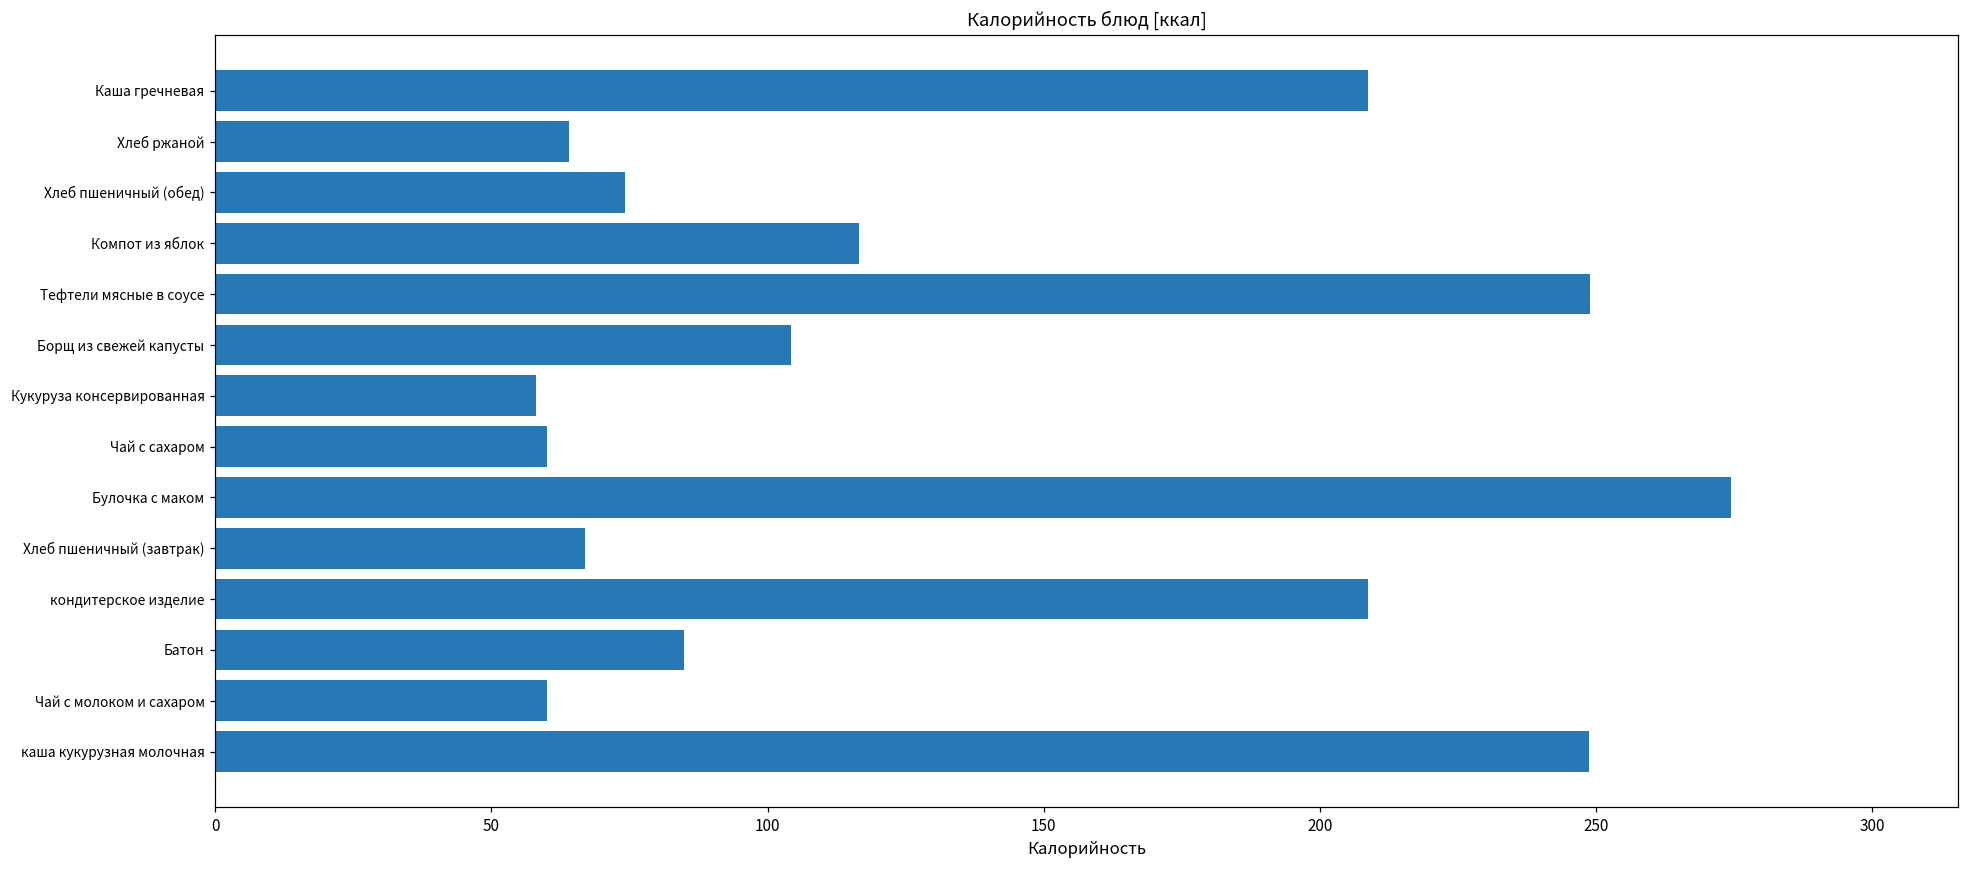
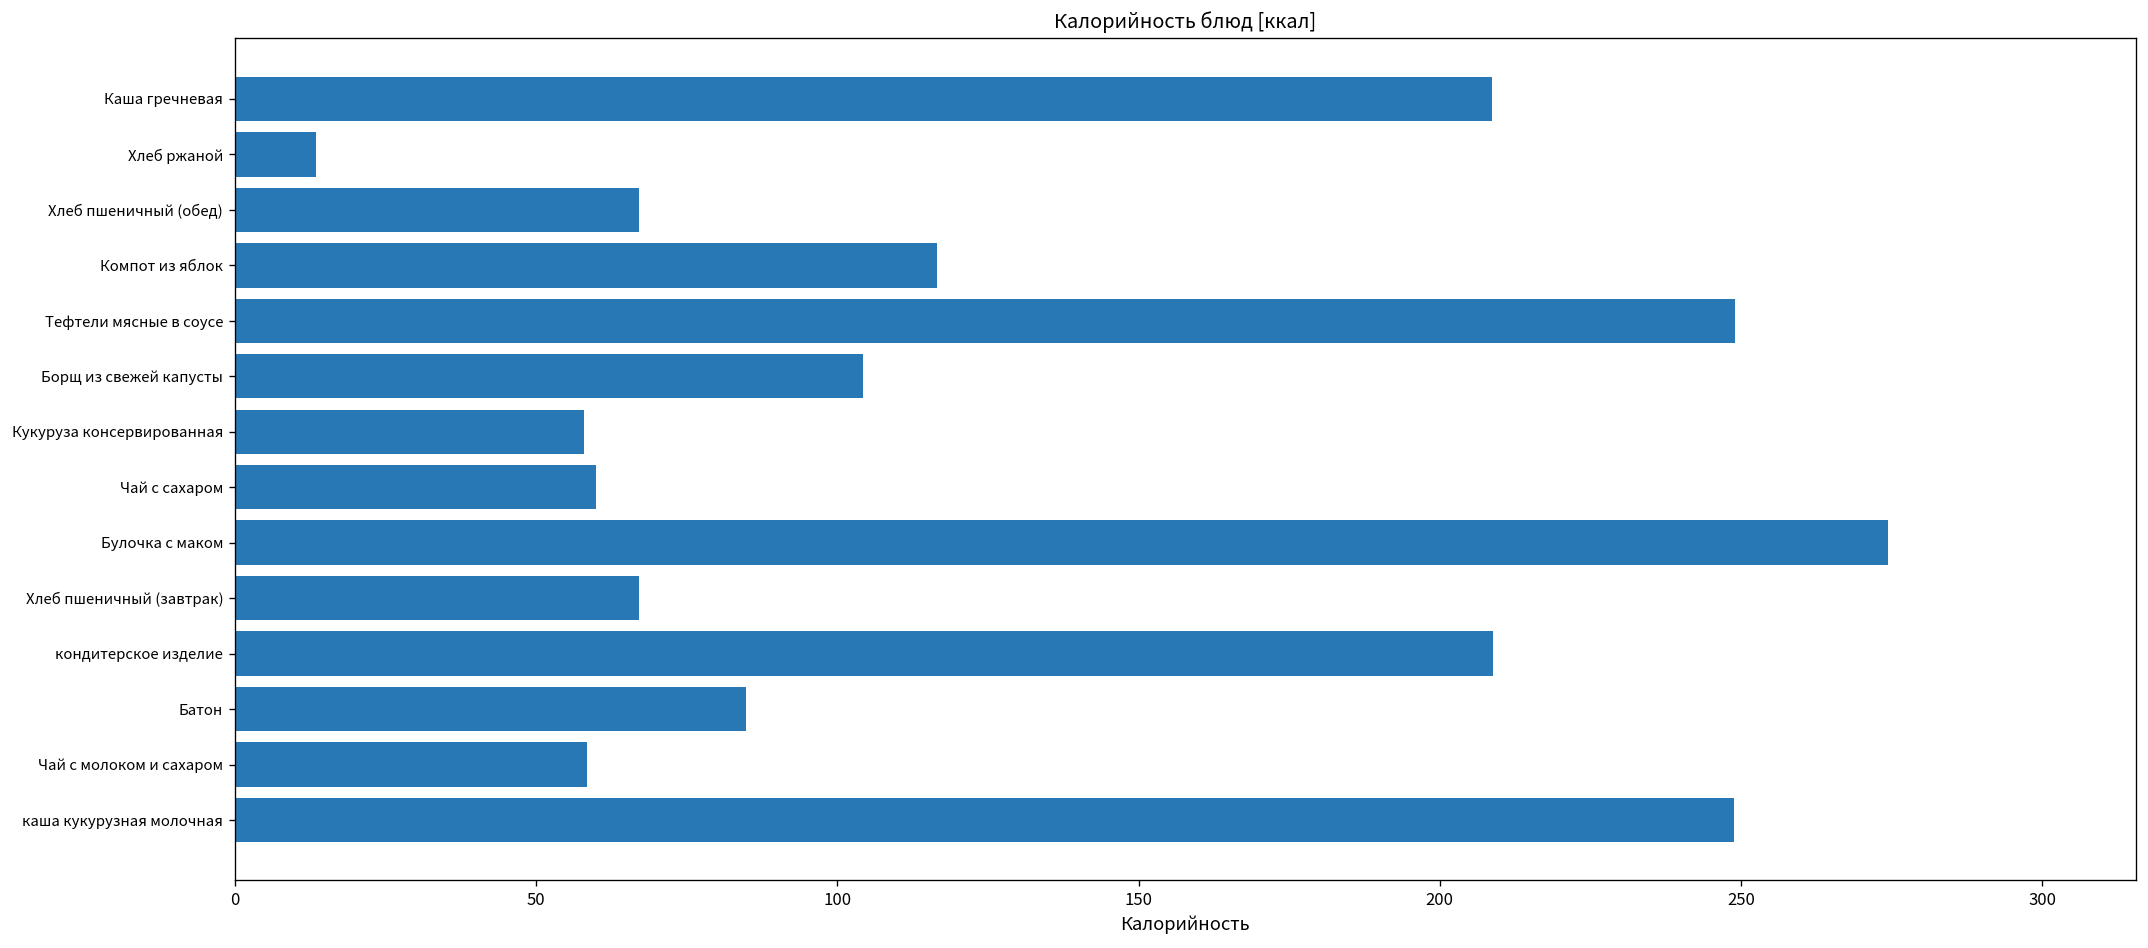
Хлеб ржаной: 64 -> 13
Хлеб пшеничный (обед): 74 -> 67
Чай с молоком и сахаром: 60 -> 58
